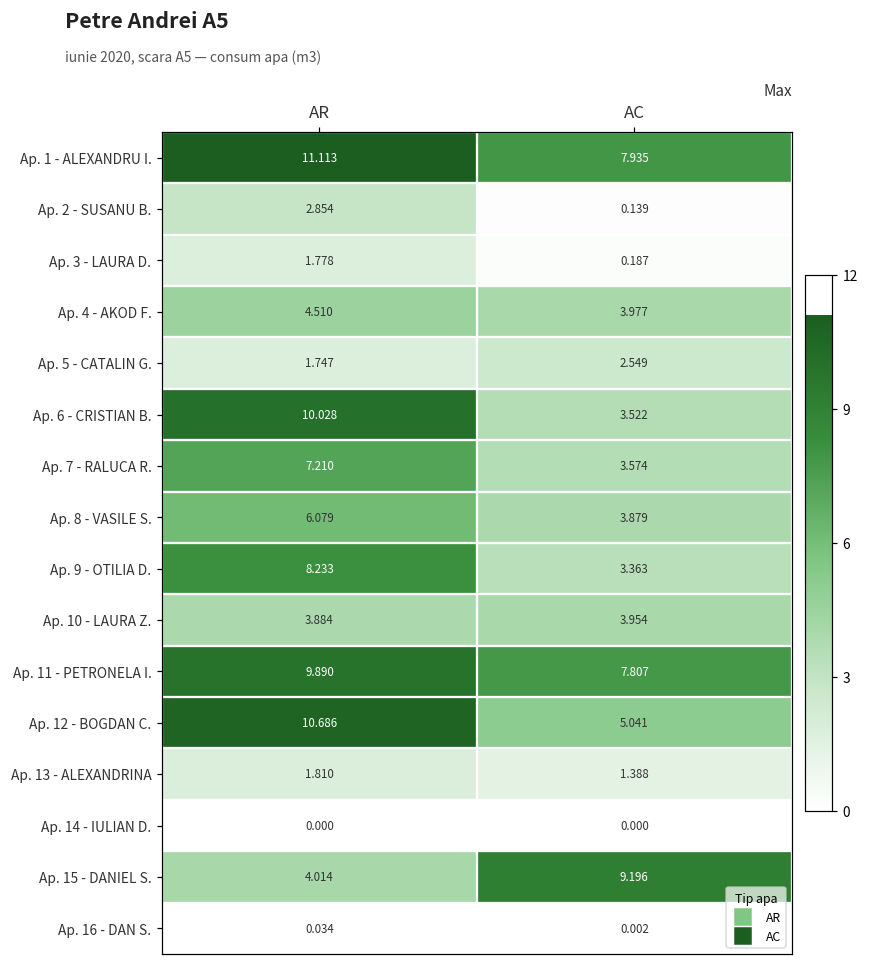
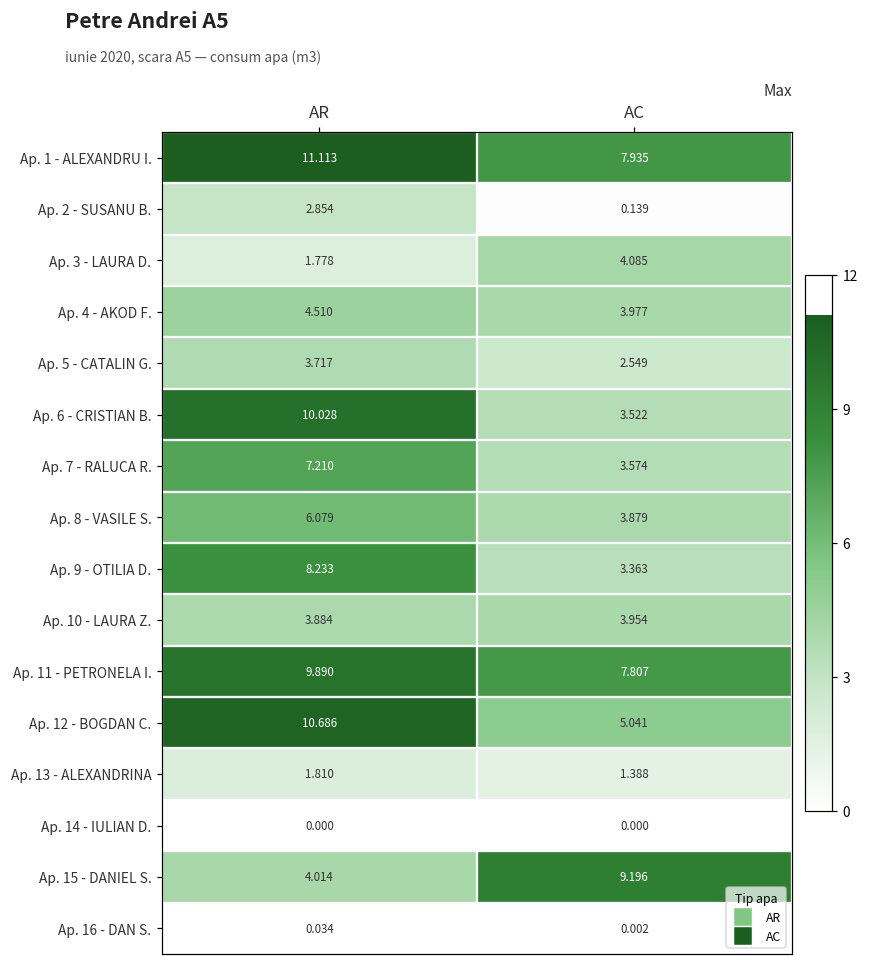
Ap. 3 - LAURA D., AC: 0.187 -> 4.085
Ap. 5 - CATALIN G., AR: 1.747 -> 3.717
